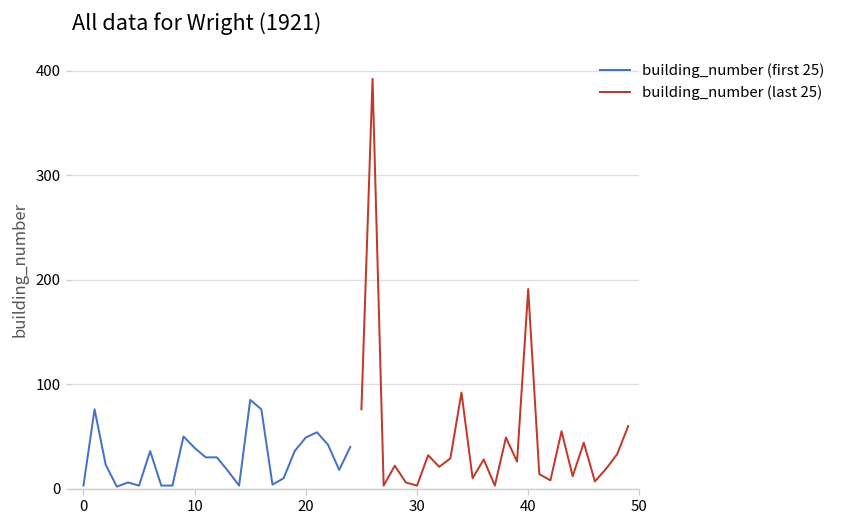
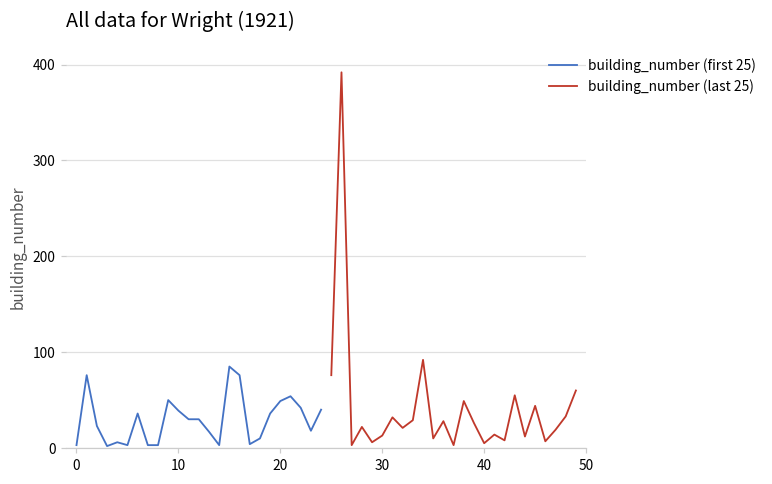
building_number (last 25), 30: 0 -> 10
building_number (last 25), 40: 190 -> 10
